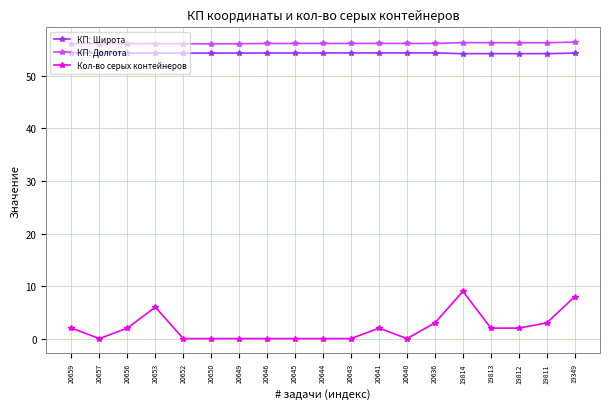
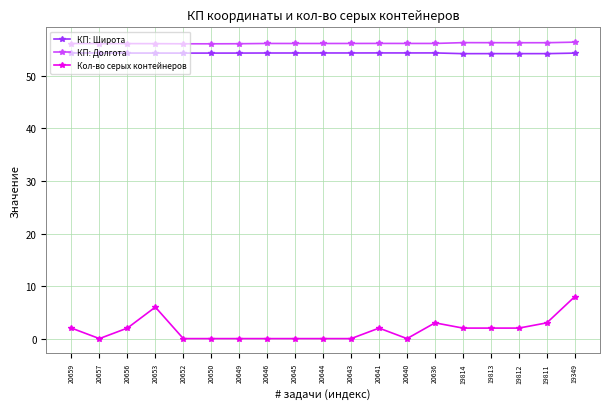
Кол-во серых контейнеров, 19814: 9 -> 2
